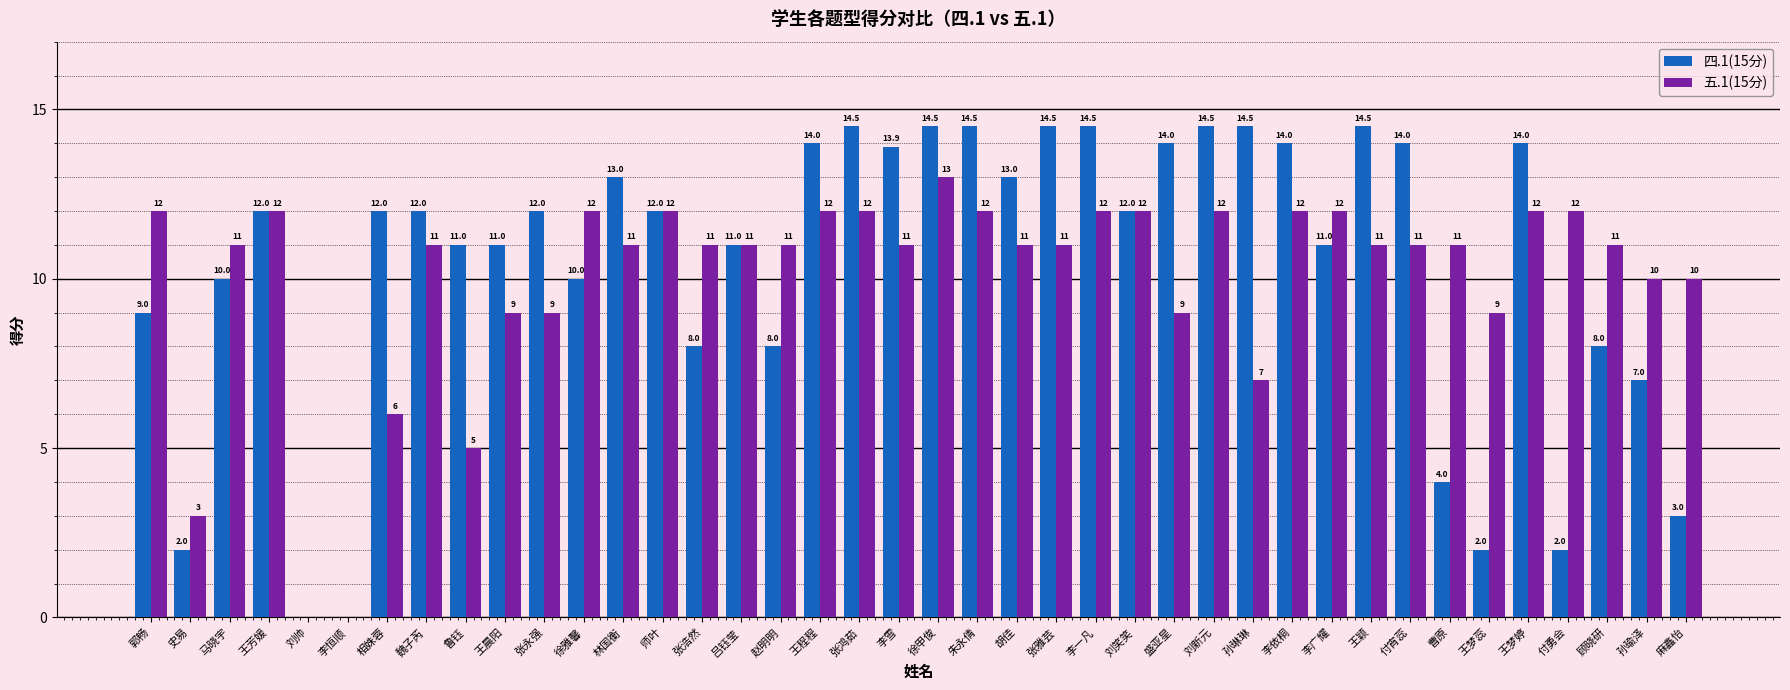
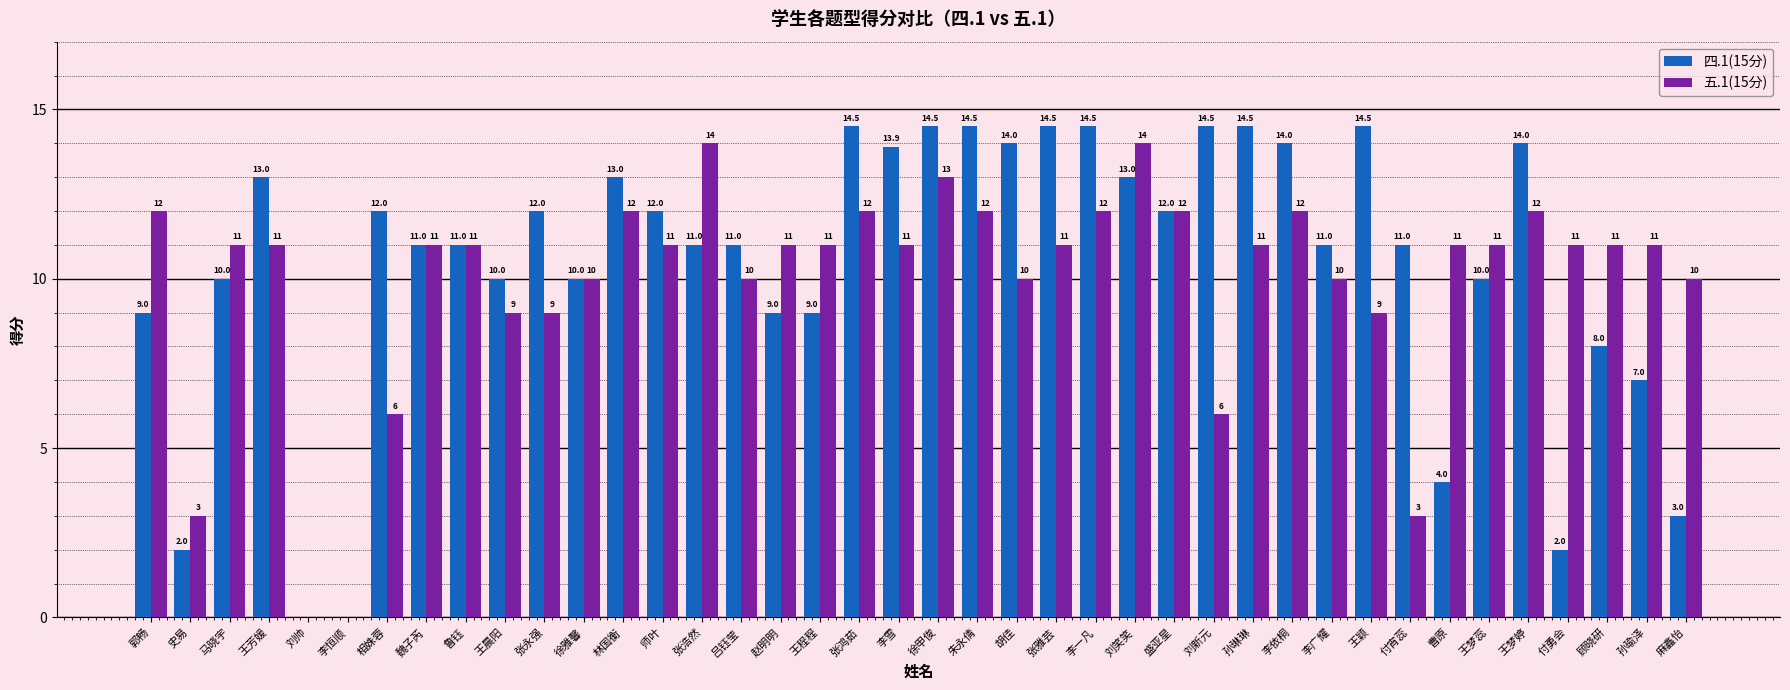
四.1(15分), 王芳媛: 12.0 -> 13.0
五.1(15分), 王芳媛: 12 -> 11
四.1(15分), 魏子芮: 12.0 -> 11.0
五.1(15分), 鲁钰: 5 -> 11
四.1(15分), 王晨阳: 11.0 -> 10.0
五.1(15分), 徐雅馨: 12 -> 10
五.1(15分), 林国衡: 11 -> 12
五.1(15分), 师叶: 12 -> 11
四.1(15分), 张浩然: 8.0 -> 11.0
五.1(15分), 张浩然: 11 -> 14
五.1(15分), 吕钰莹: 11 -> 10
四.1(15分), 赵明明: 8.0 -> 9.0
四.1(15分), 王程程: 14.0 -> 9.0
五.1(15分), 王程程: 12 -> 11
四.1(15分), 胡佳: 13.0 -> 14.0
五.1(15分), 胡佳: 11 -> 10
四.1(15分), 刘笑笑: 12.0 -> 13.0
五.1(15分), 刘笑笑: 12 -> 14
四.1(15分), 盛亚星: 14.0 -> 12.0
五.1(15分), 盛亚星: 9 -> 12
五.1(15分), 刘新元: 12 -> 6
五.1(15分), 孙琳琳: 7 -> 11
五.1(15分), 李广耀: 12 -> 10
五.1(15分), 王颖: 11 -> 9
四.1(15分), 付宵蕊: 14.0 -> 11.0
五.1(15分), 付宵蕊: 11 -> 3
四.1(15分), 王梦蕊: 2.0 -> 10.0
五.1(15分), 王梦蕊: 9 -> 11
五.1(15分), 付勇会: 12 -> 11
五.1(15分), 孙瑜泽: 10 -> 11
